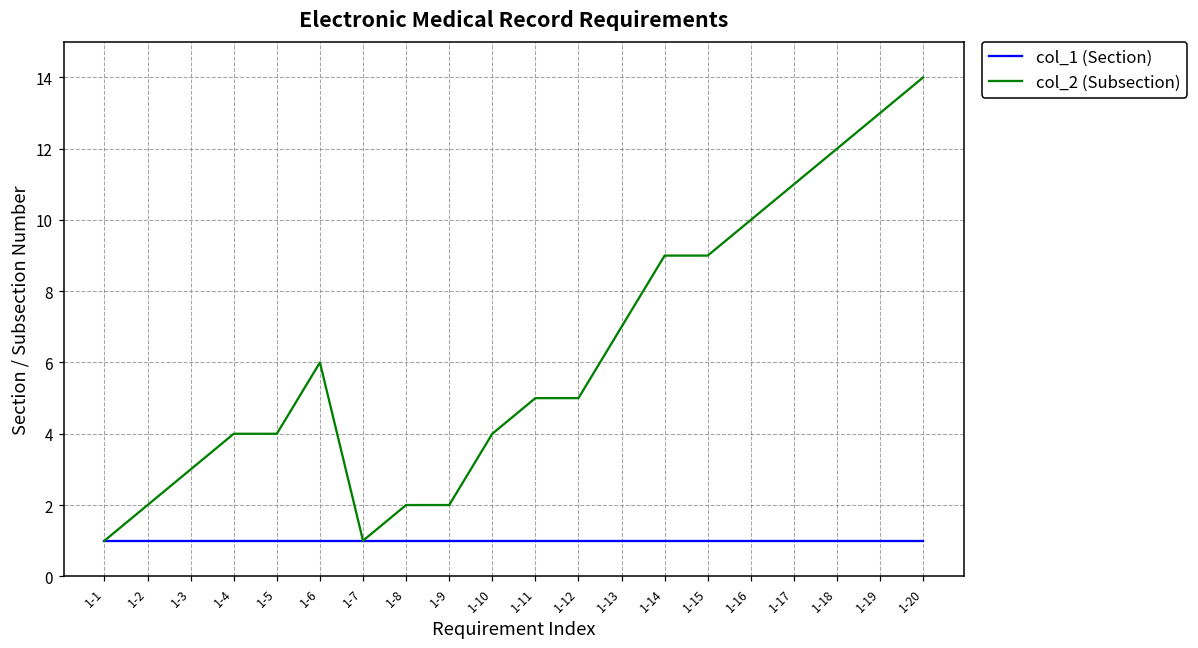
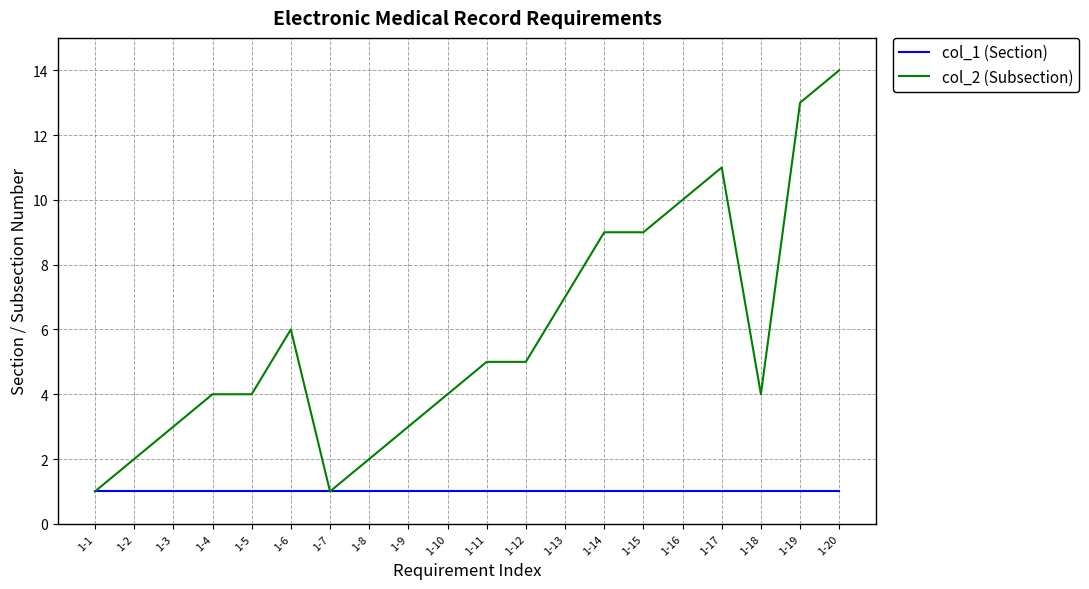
col_2 (Subsection), 1-9: 2 -> 3
col_2 (Subsection), 1-18: 12 -> 4
